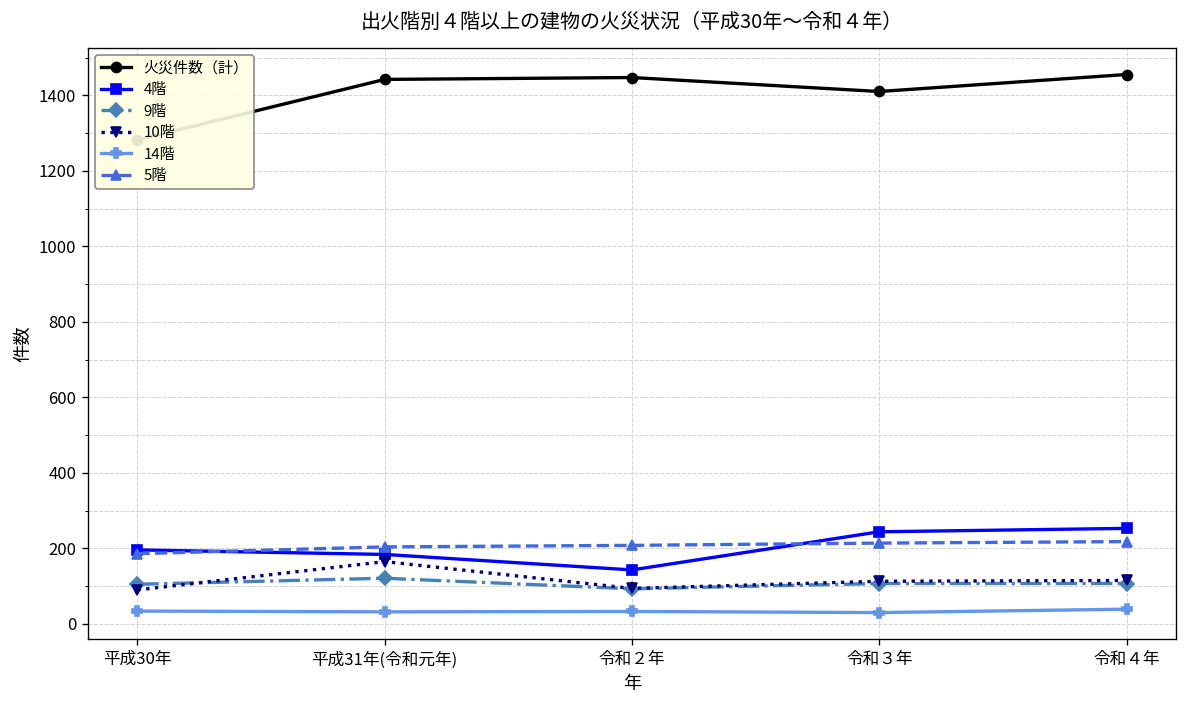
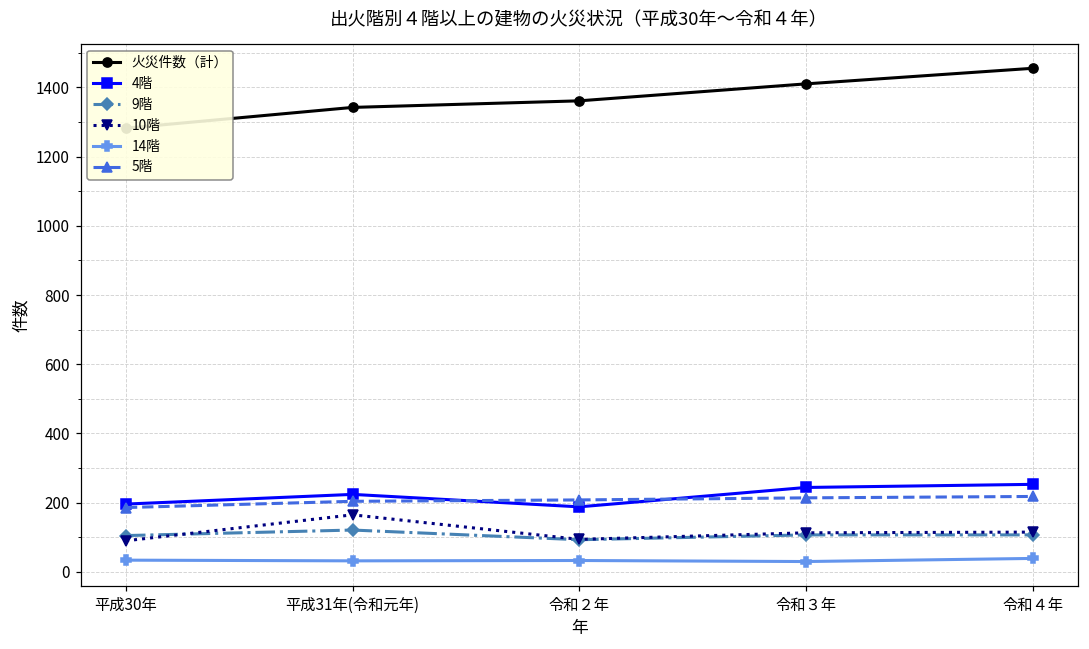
火災件数（計）, 平成31年(令和元年): 1440 -> 1340
4階, 平成31年(令和元年): 180 -> 220
火災件数（計）, 令和２年: 1450 -> 1360
4階, 令和２年: 140 -> 190
